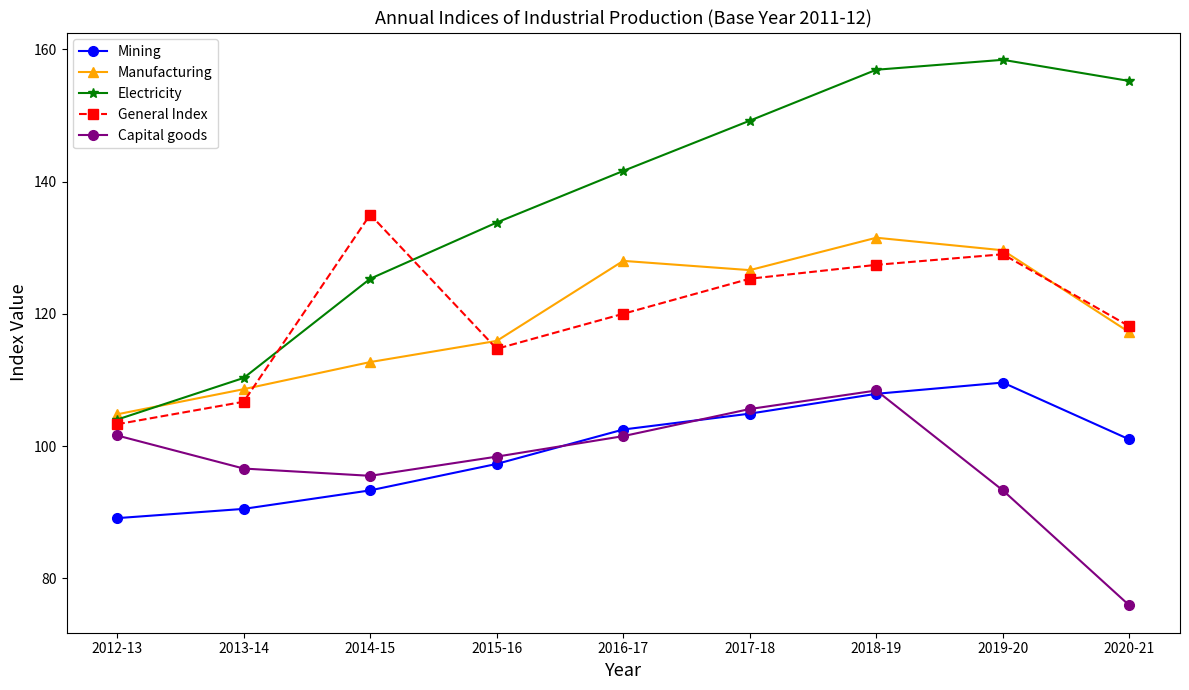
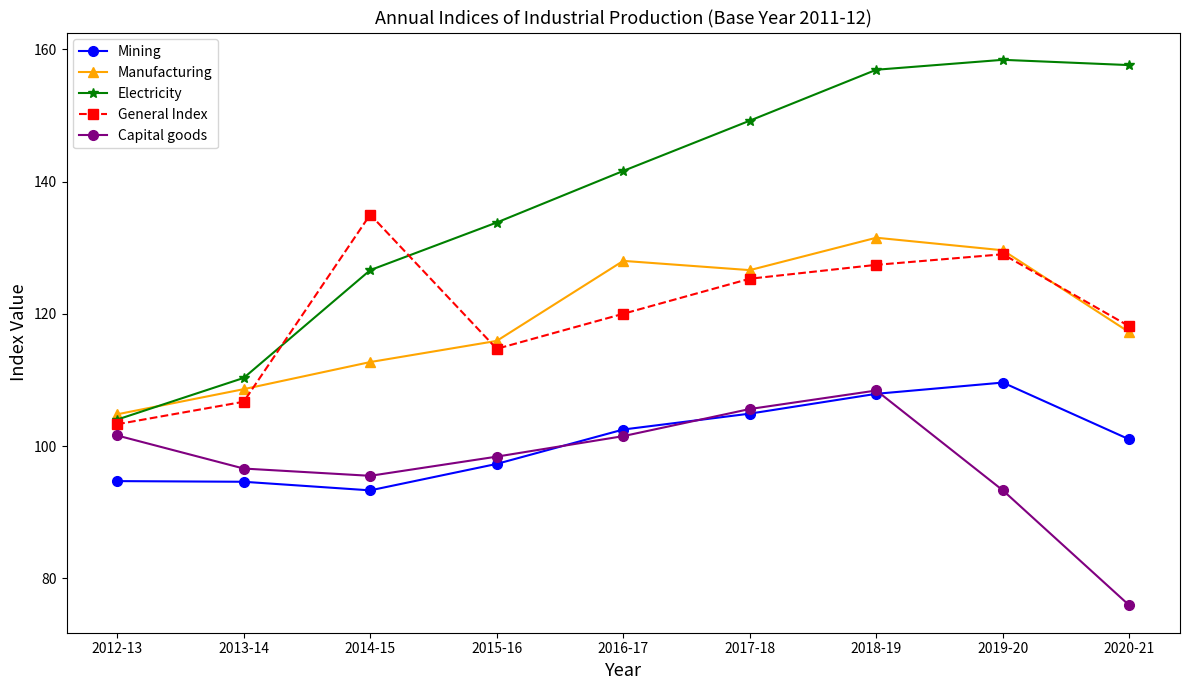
Mining, 2012-13: 89 -> 95
Mining, 2013-14: 91 -> 95
Electricity, 2014-15: 125 -> 127
Electricity, 2020-21: 155 -> 158
